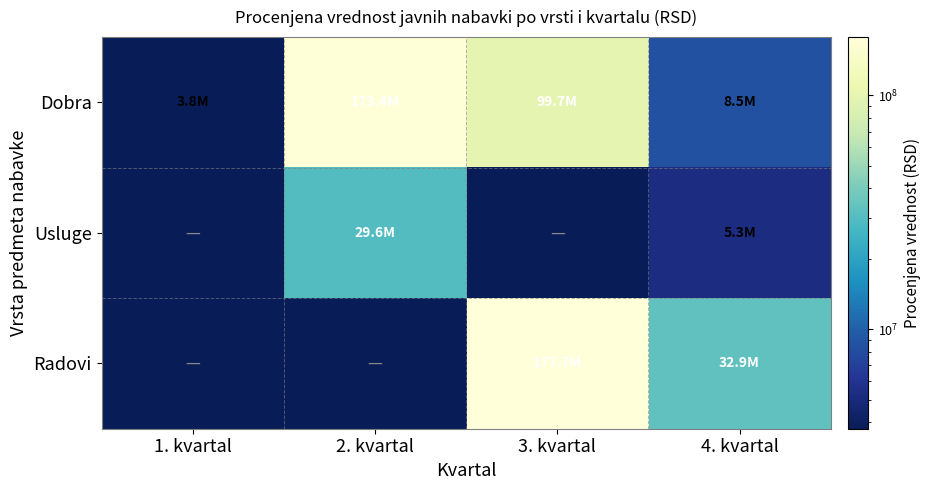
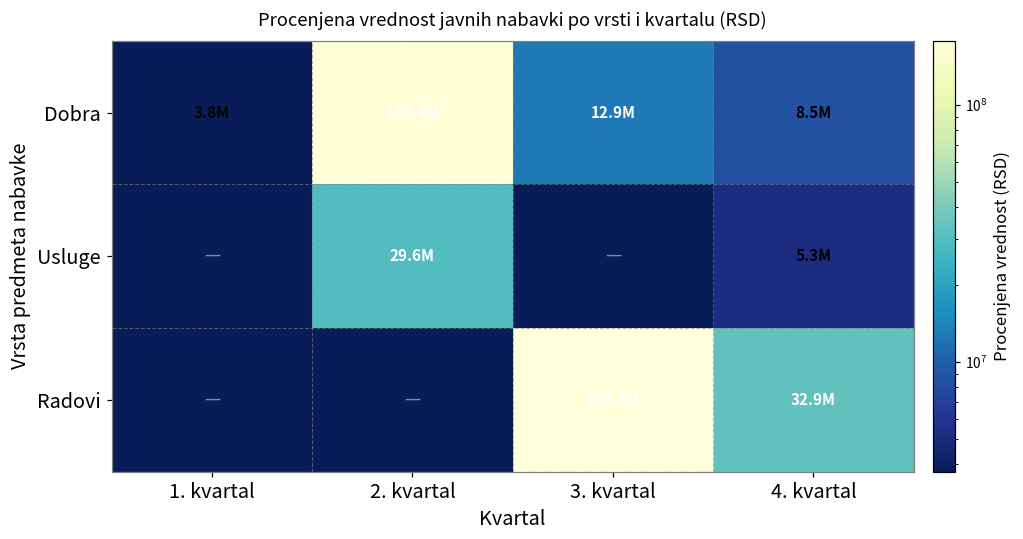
Dobra, 3. kvartal: 99.7M -> 12.9M
